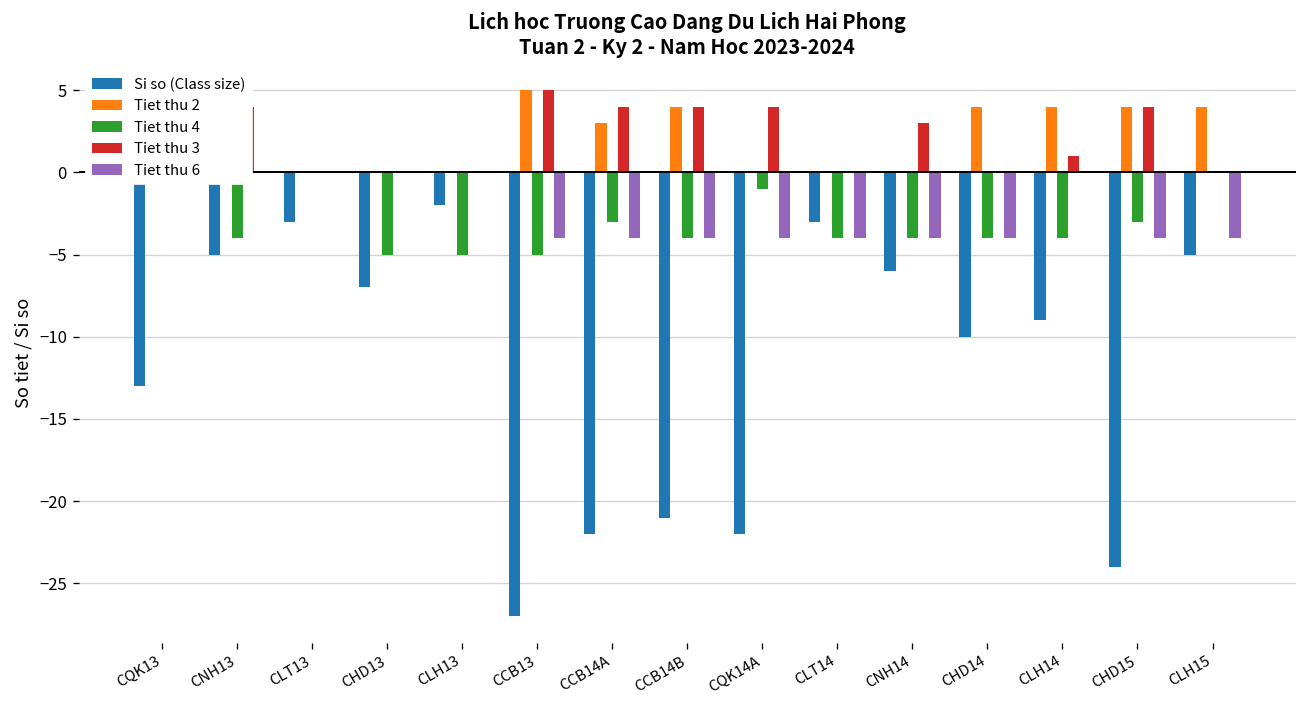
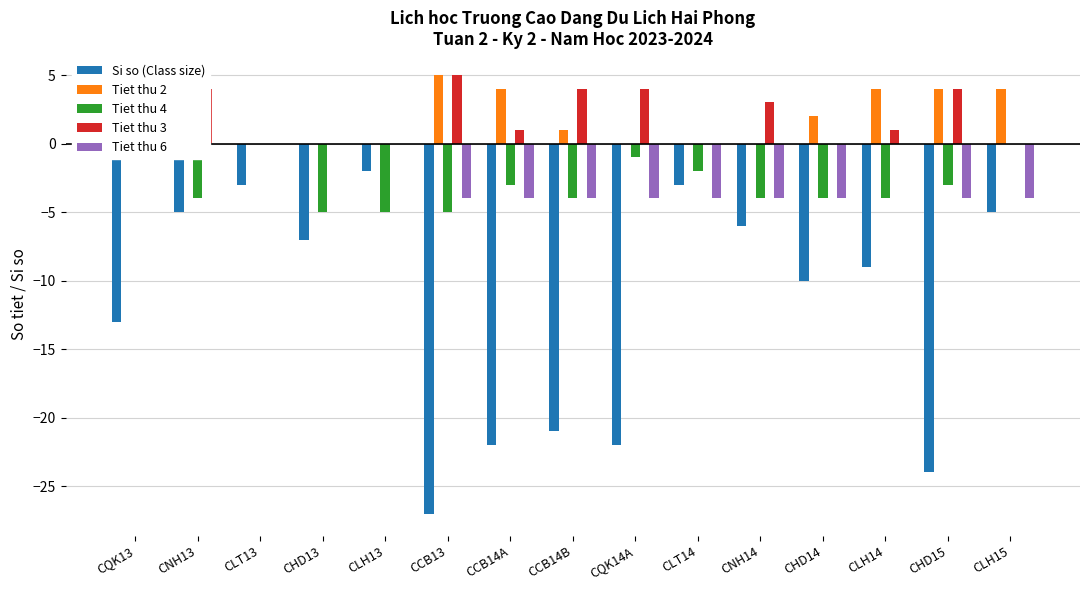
Tiet thu 2, CCB14A: 3 -> 4
Tiet thu 3, CCB14A: 4 -> 1
Tiet thu 2, CCB14B: 4 -> 1
Tiet thu 4, CLT14: -4.0 -> -2.0
Tiet thu 2, CHD14: 4 -> 2
